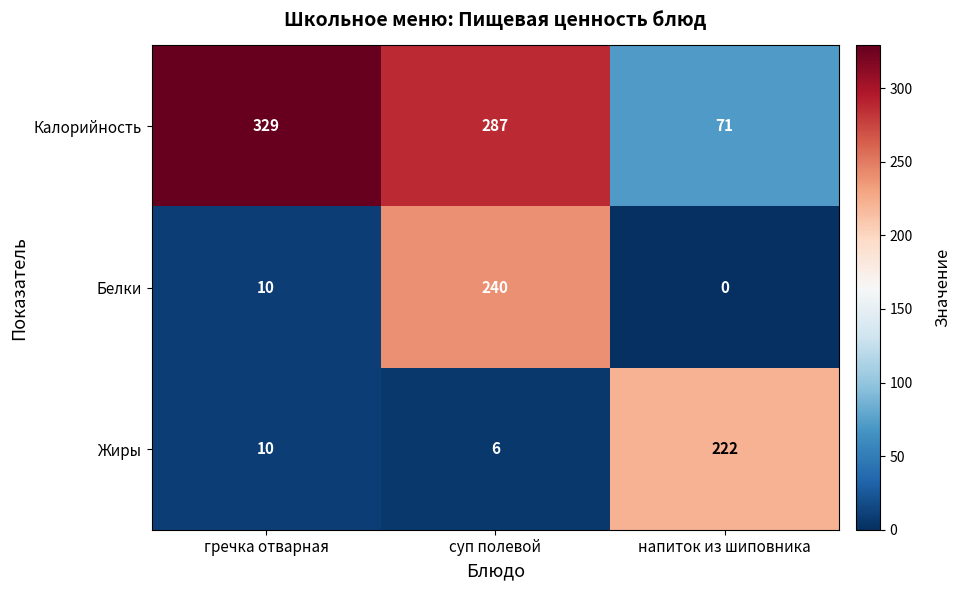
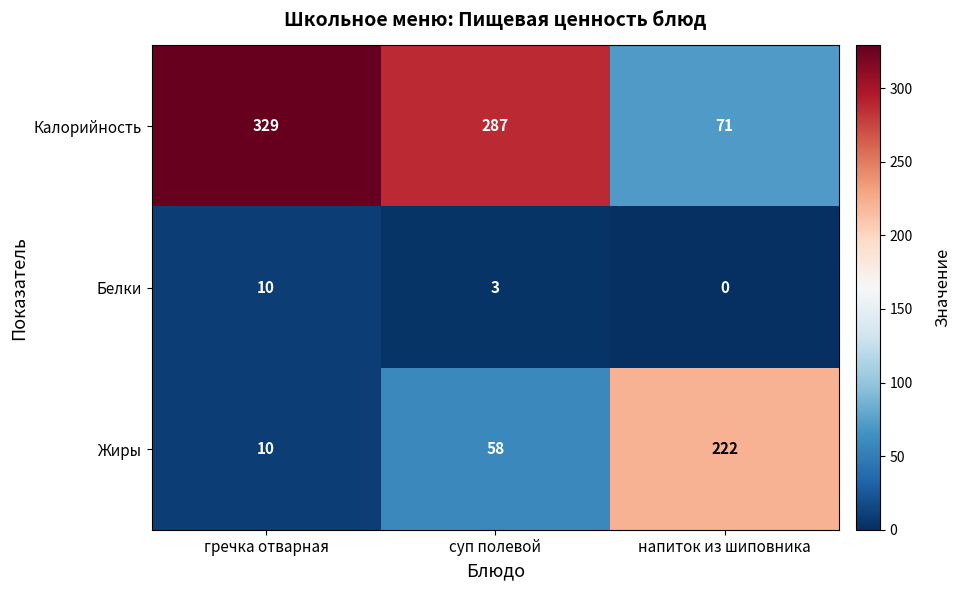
Белки, суп полевой: 240 -> 3
Жиры, суп полевой: 6 -> 58
